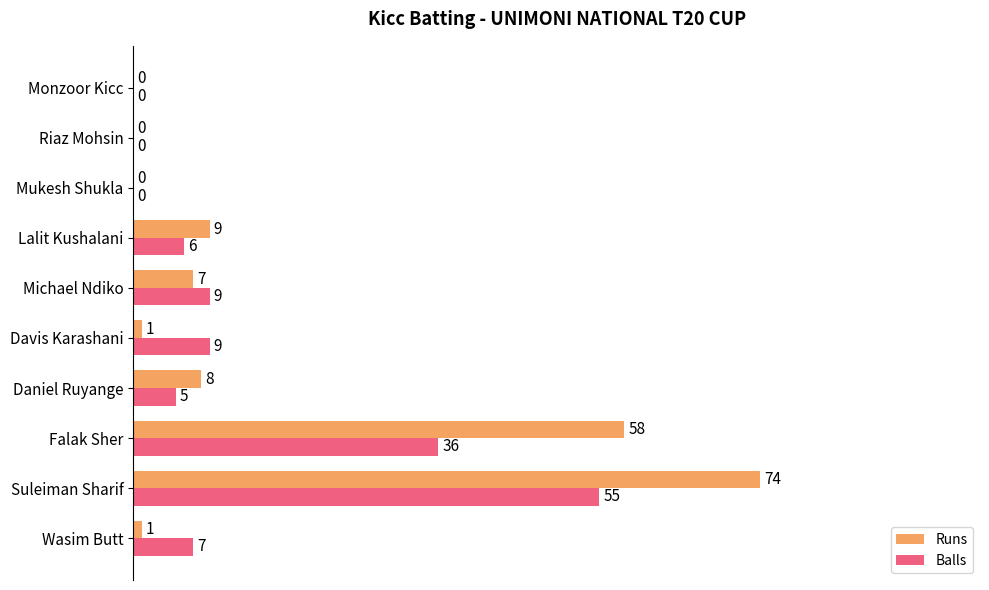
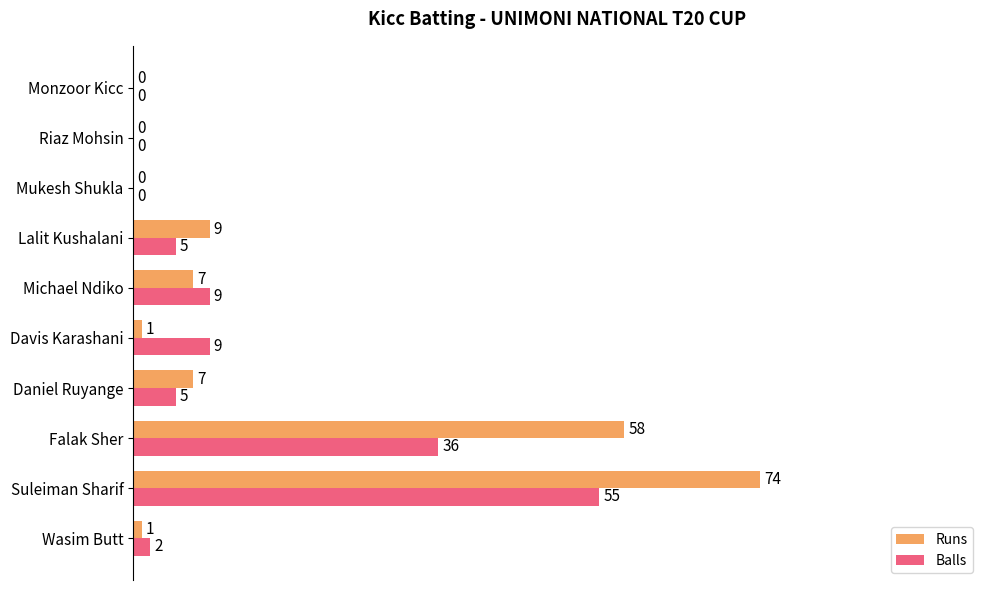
Balls, Lalit Kushalani: 6 -> 5
Runs, Daniel Ruyange: 8 -> 7
Balls, Wasim Butt: 7 -> 2
